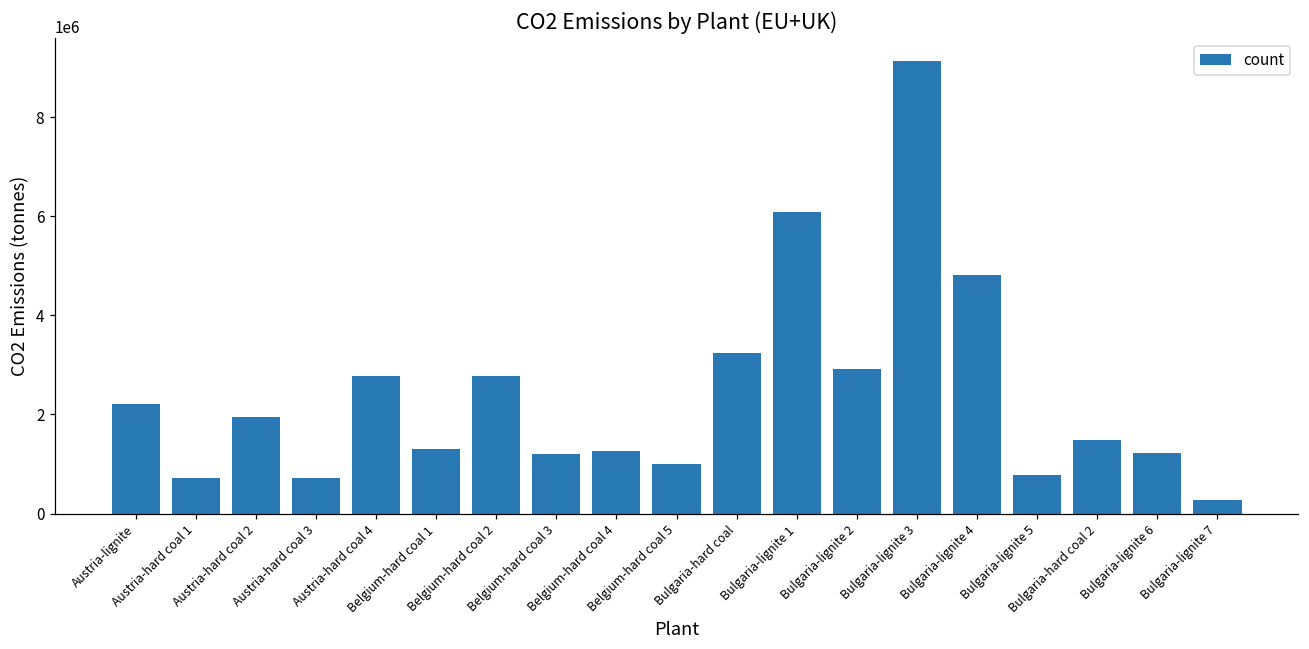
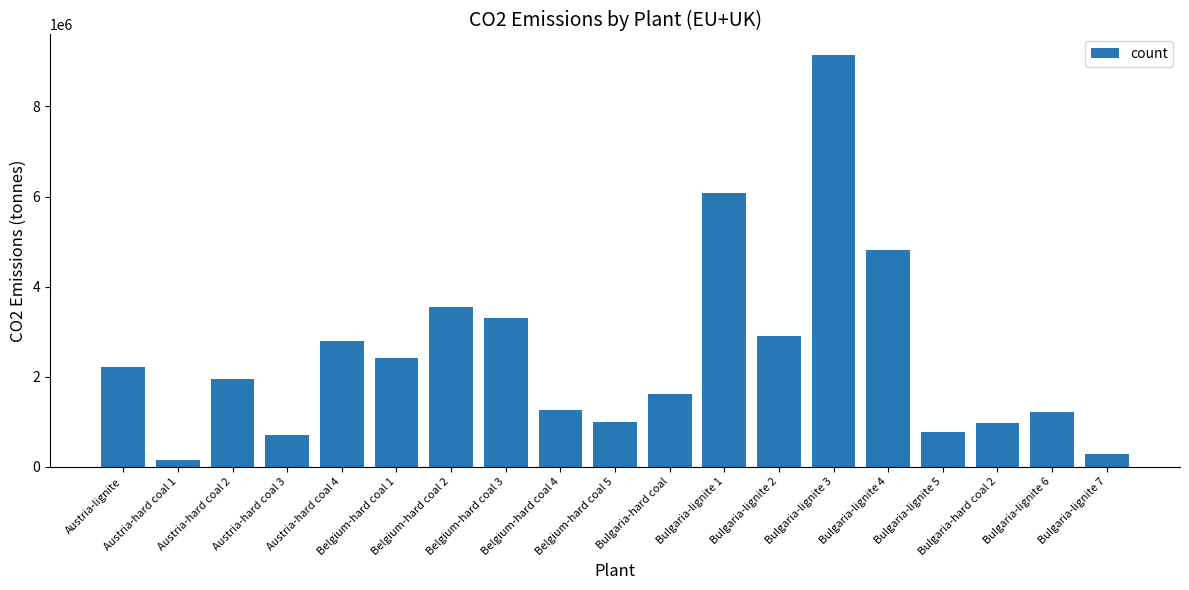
Austria-hard coal 1: 700000 -> 200000
Belgium-hard coal 1: 1300000 -> 2400000
Belgium-hard coal 2: 2800000 -> 3500000
Belgium-hard coal 3: 1200000 -> 3300000
Bulgaria-hard coal: 3200000 -> 1600000
Bulgaria-hard coal 2: 1500000 -> 1000000
